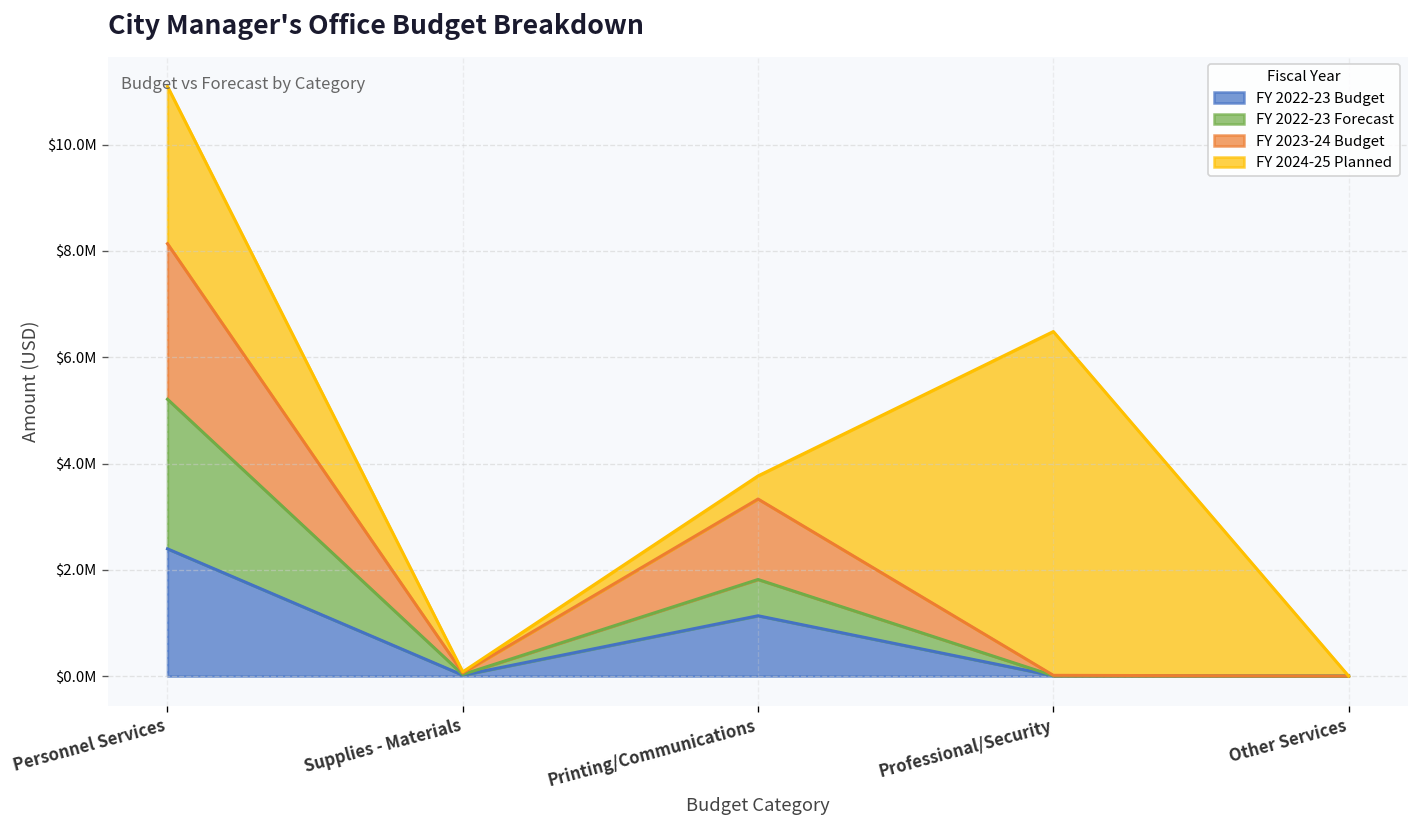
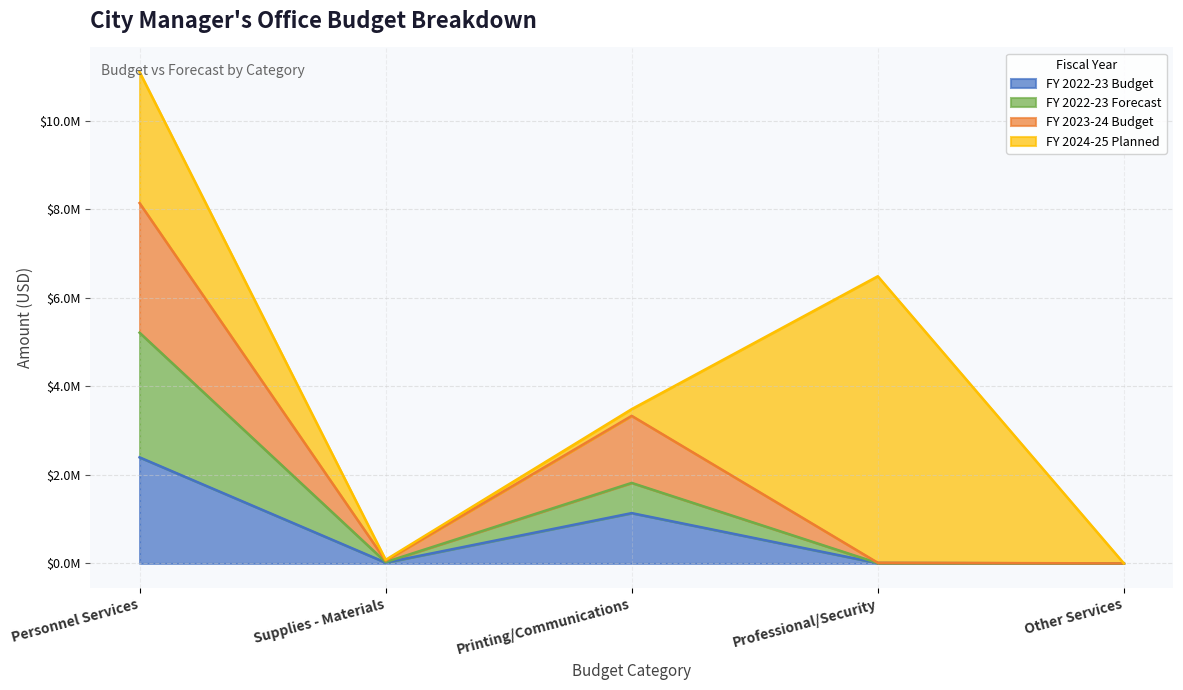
FY 2024-25 Planned, Printing/Communications: $400000 -> $200000
